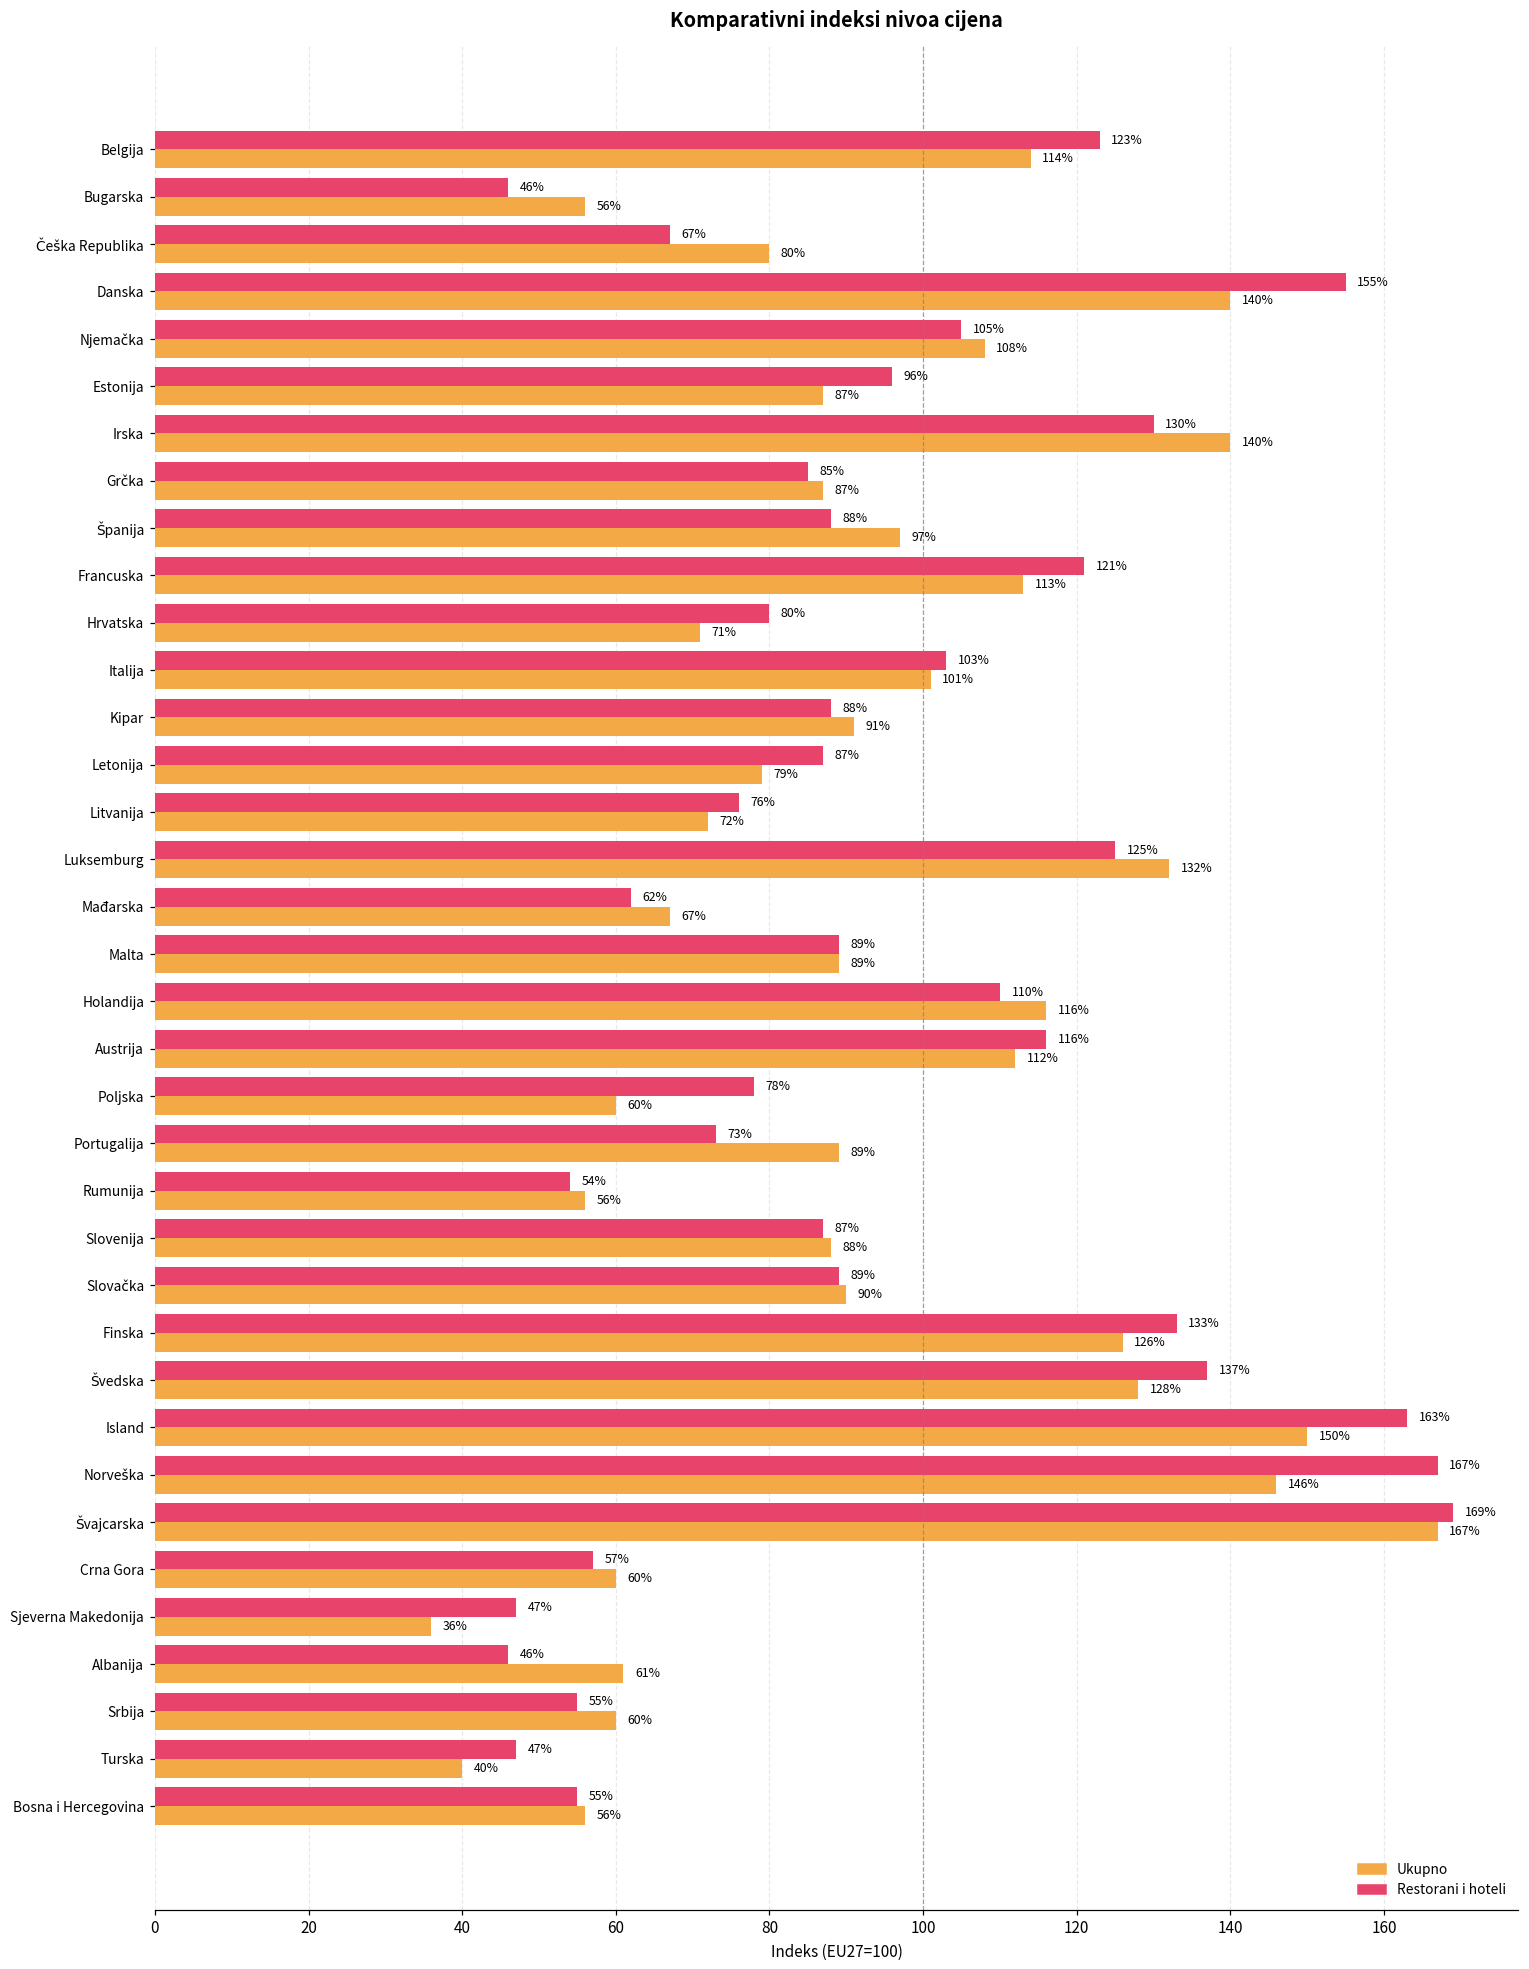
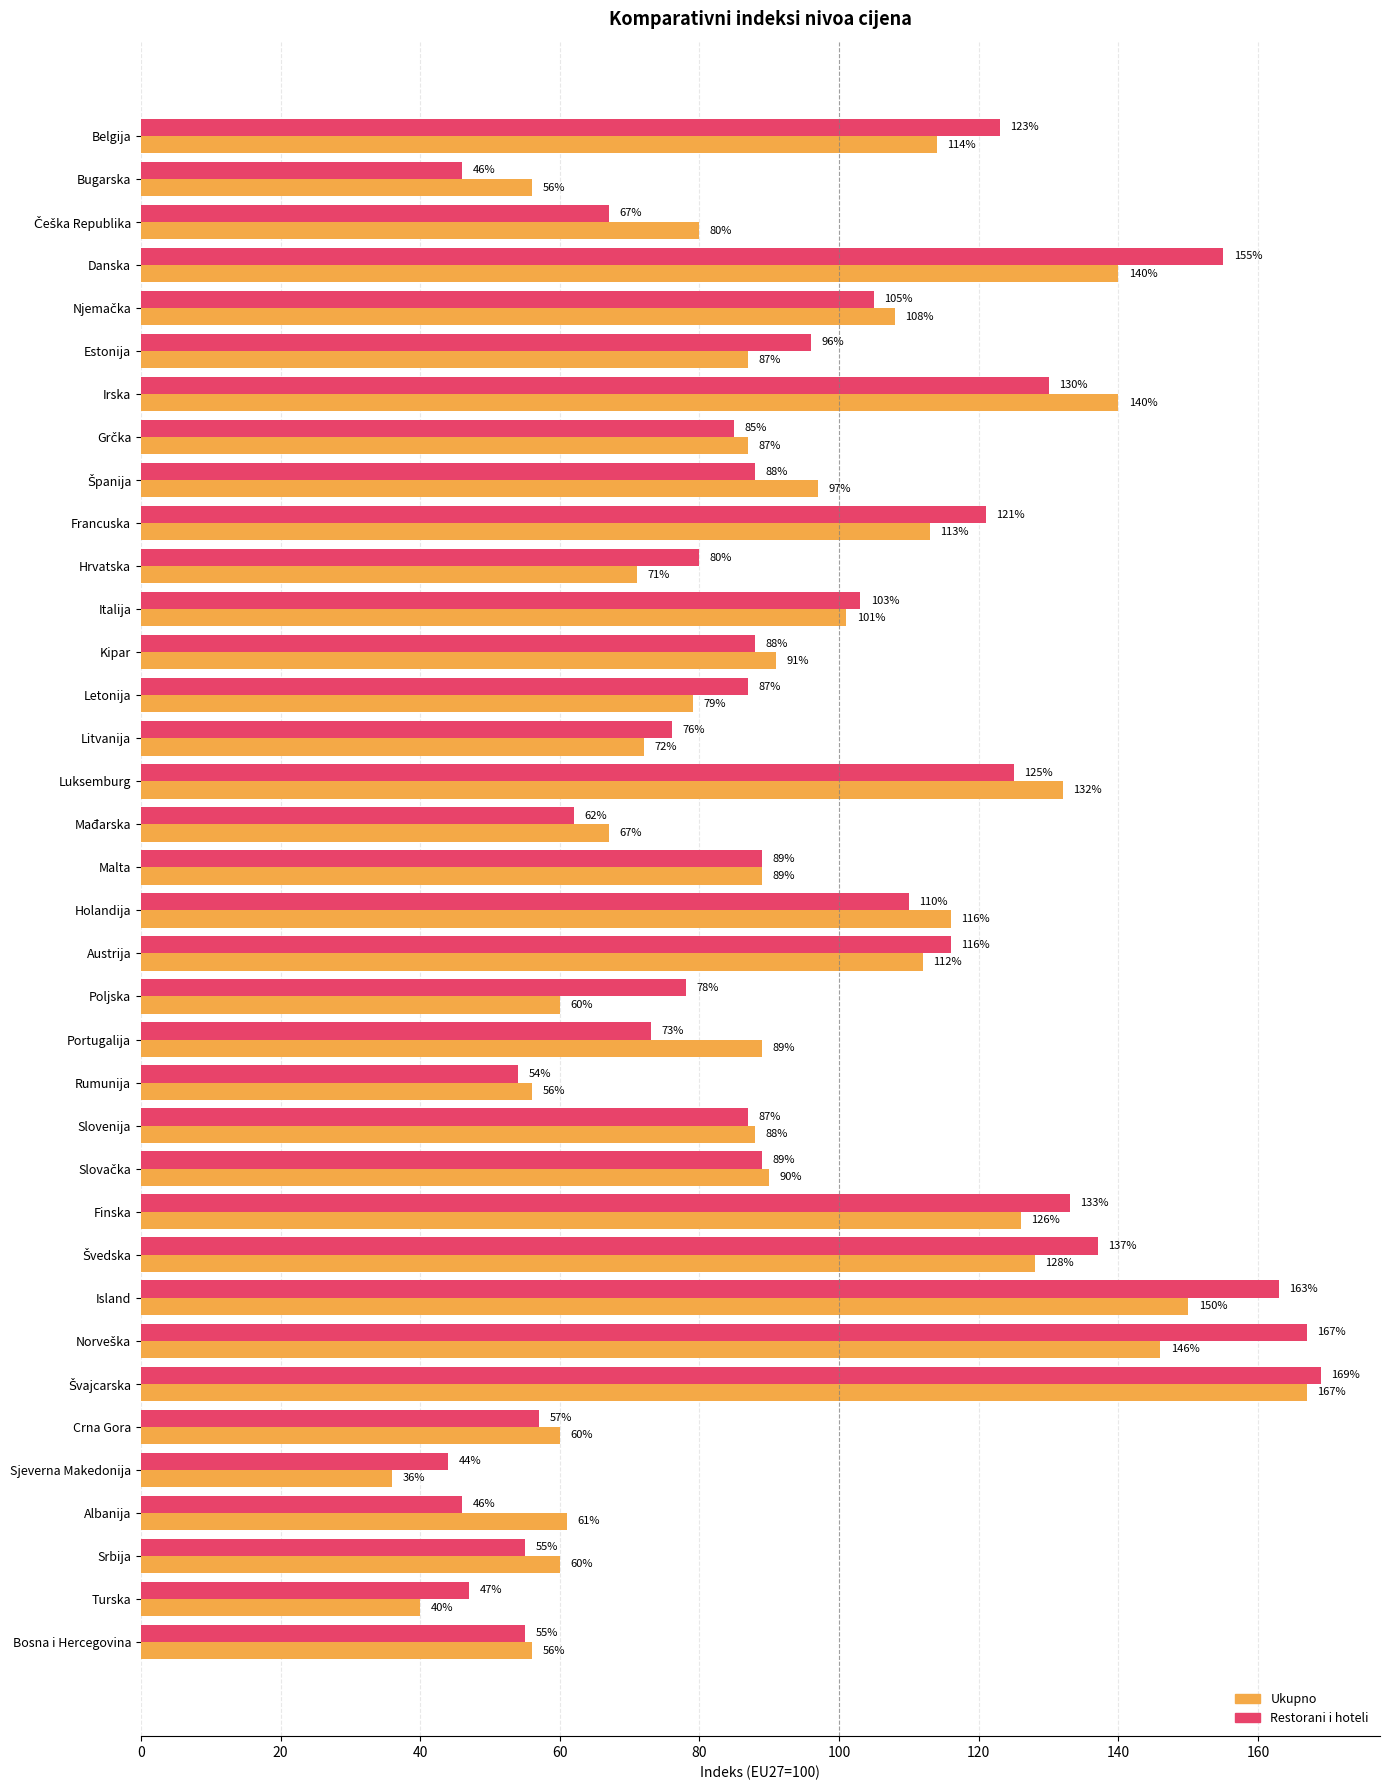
Restorani i hoteli, Sjeverna Makedonija: 47% -> 44%
